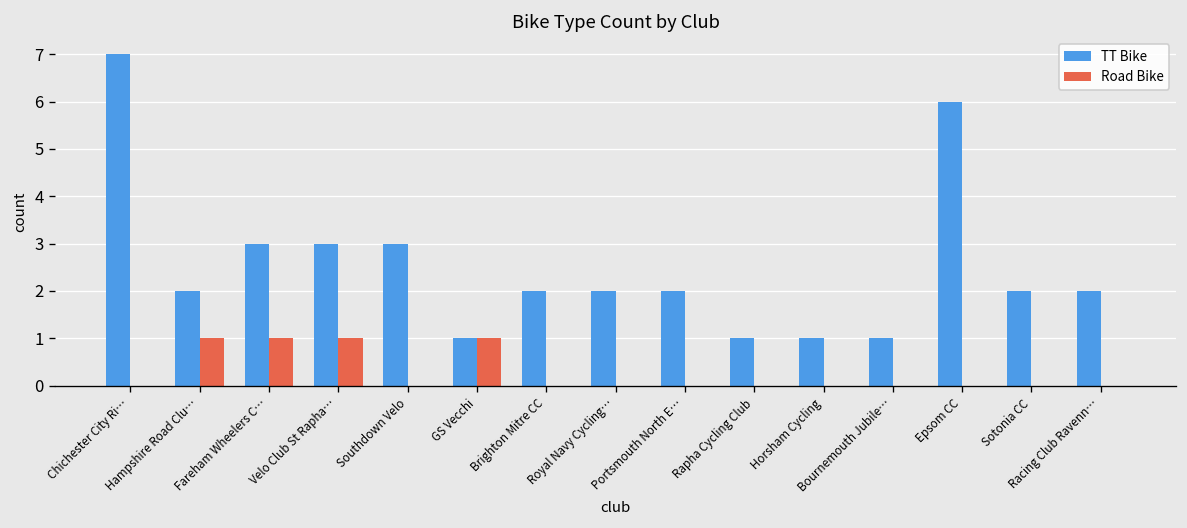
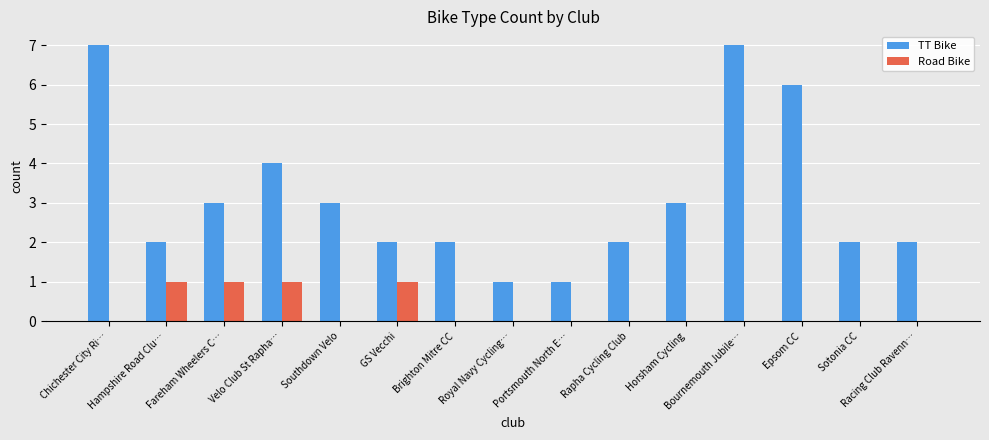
TT Bike, Velo Club St Rapha…: 3 -> 4
TT Bike, GS Vecchi: 1 -> 2
TT Bike, Royal Navy Cycling…: 2 -> 1
TT Bike, Portsmouth North E…: 2 -> 1
TT Bike, Rapha Cycling Club: 1 -> 2
TT Bike, Horsham Cycling: 1 -> 3
TT Bike, Bournemouth Jubile…: 1 -> 7
